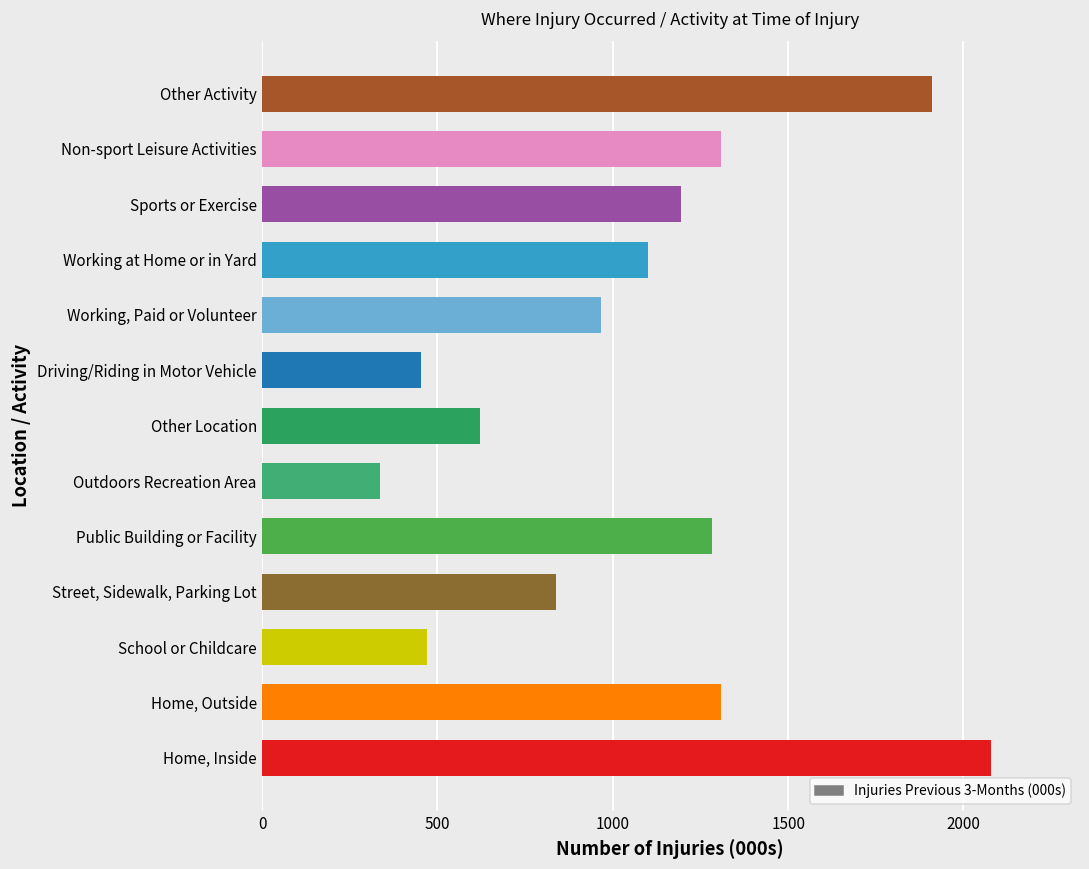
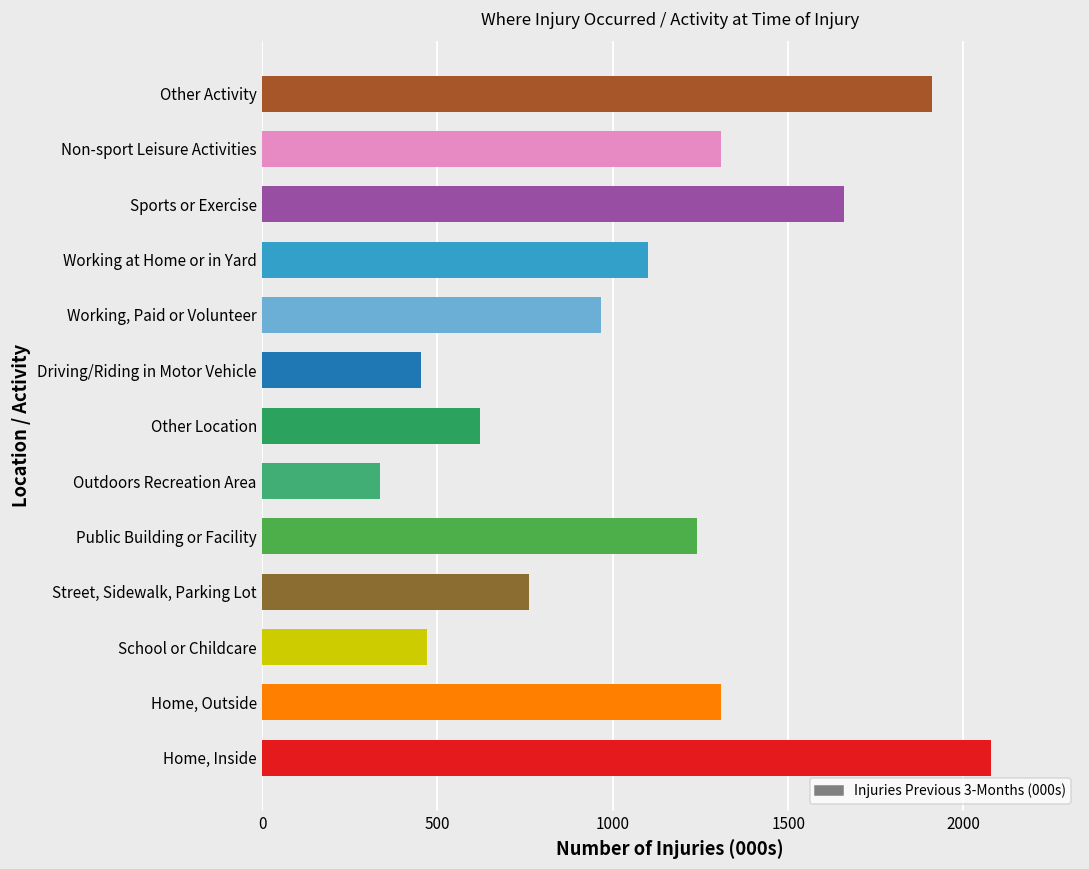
Sports or Exercise: 1200 -> 1660
Public Building or Facility: 1280 -> 1240
Street, Sidewalk, Parking Lot: 840 -> 760
